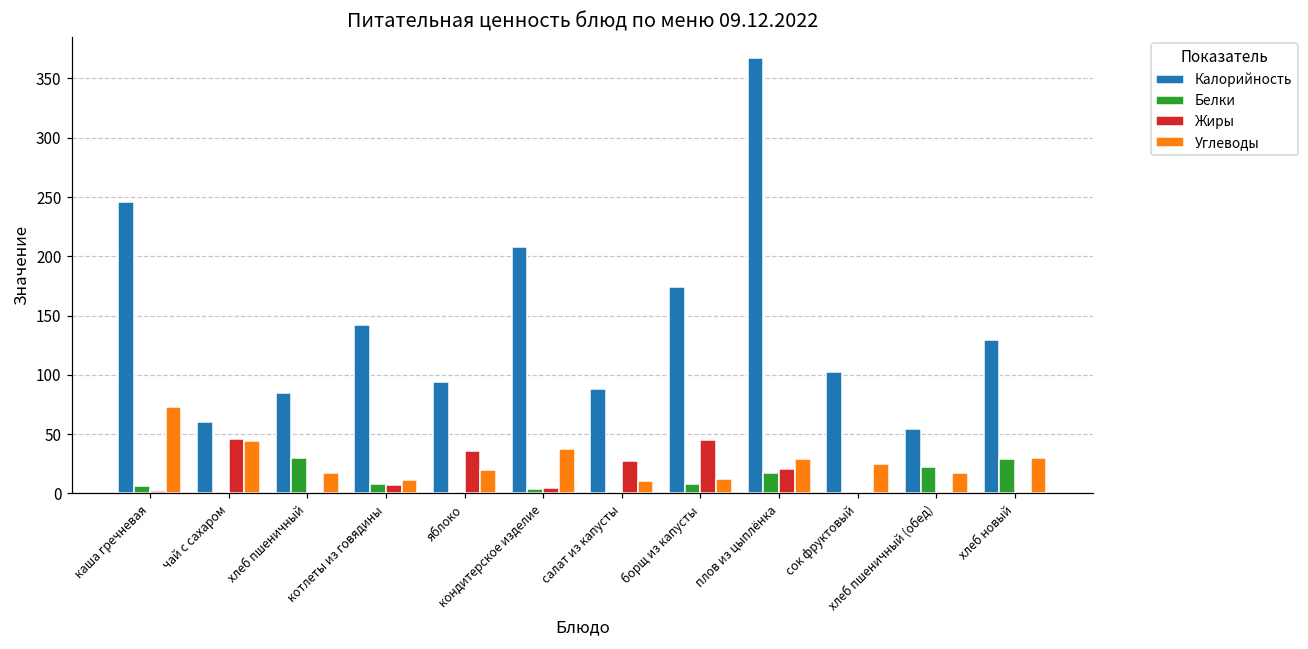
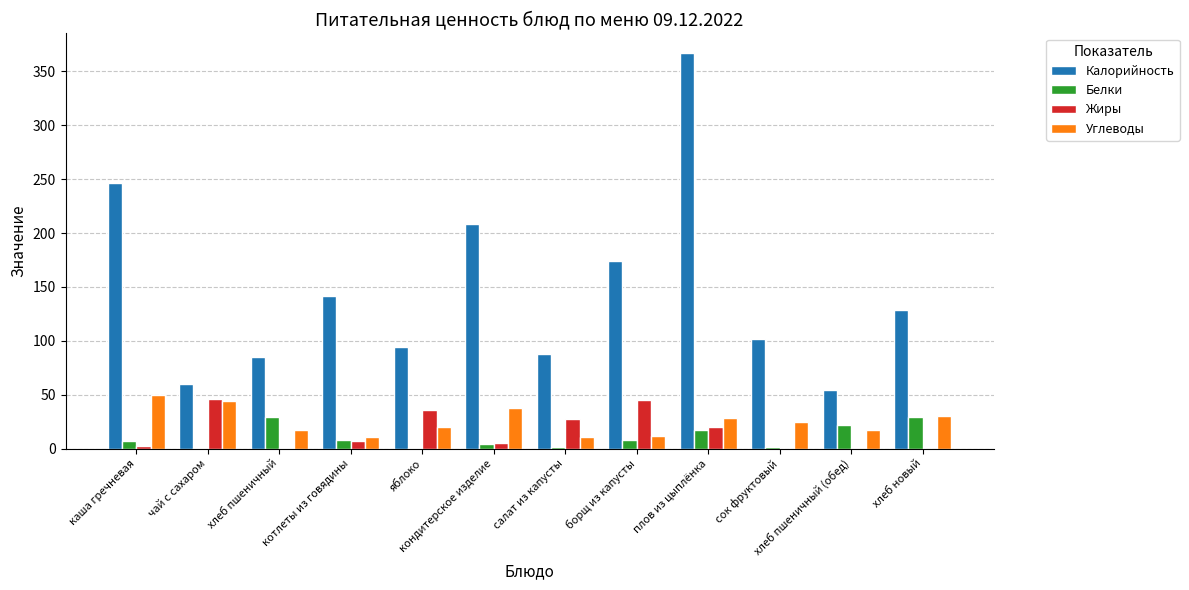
Углеводы, каша гречневая: 73 -> 50
